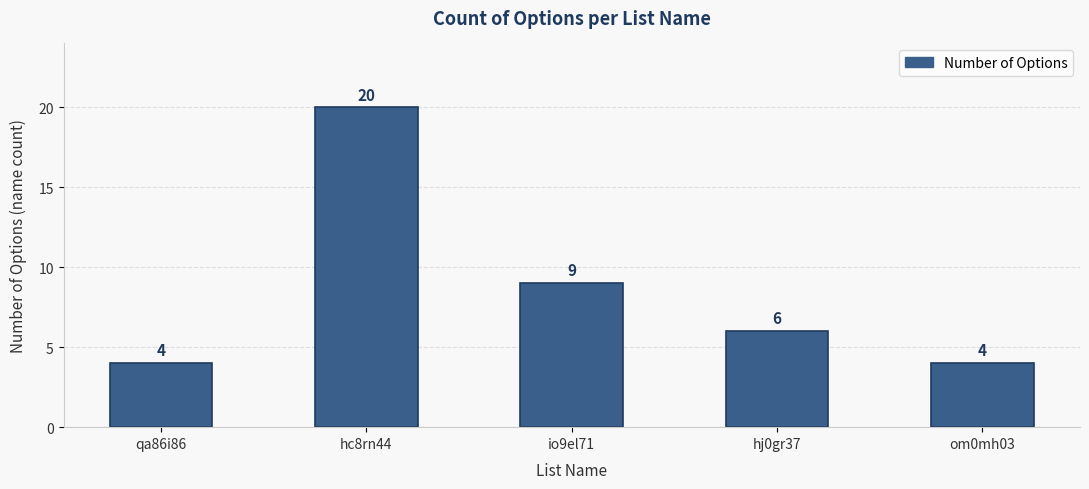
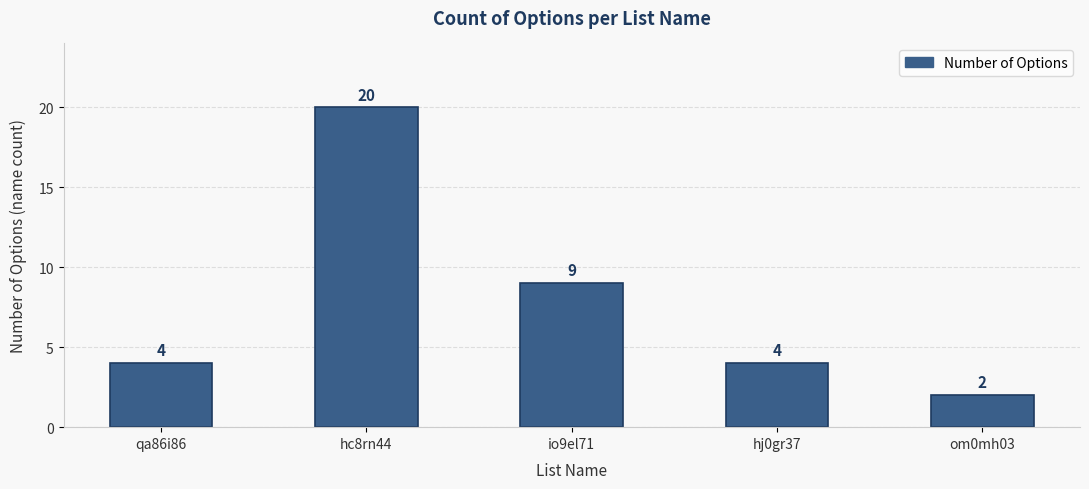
hj0gr37: 6 -> 4
om0mh03: 4 -> 2
